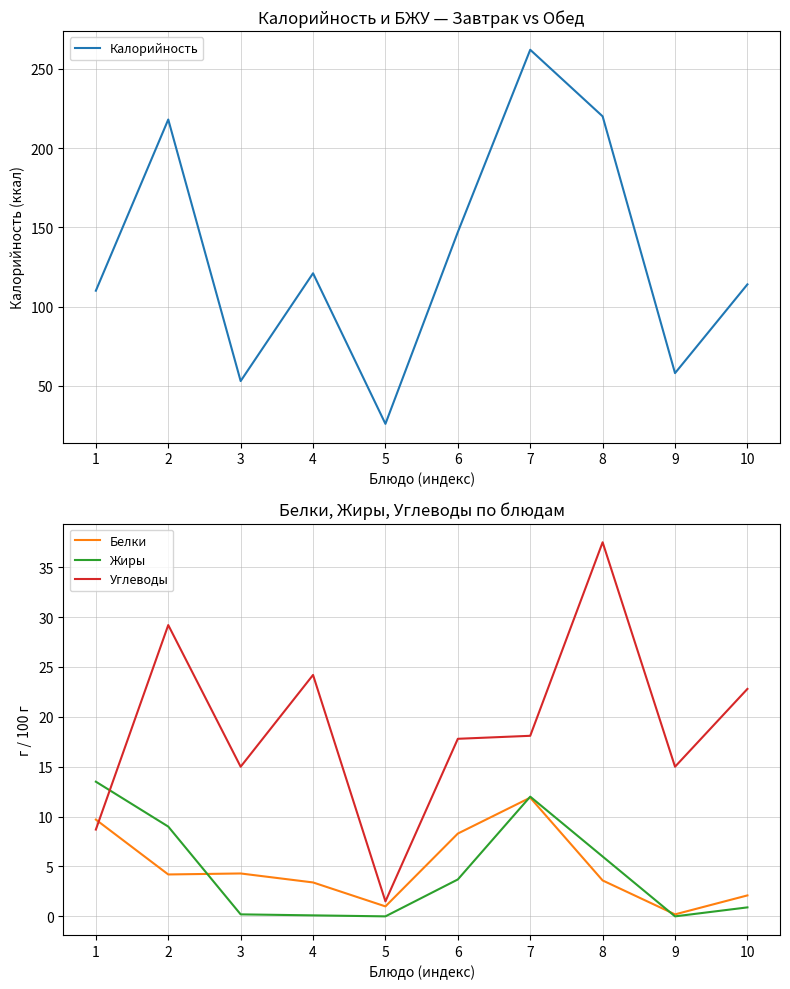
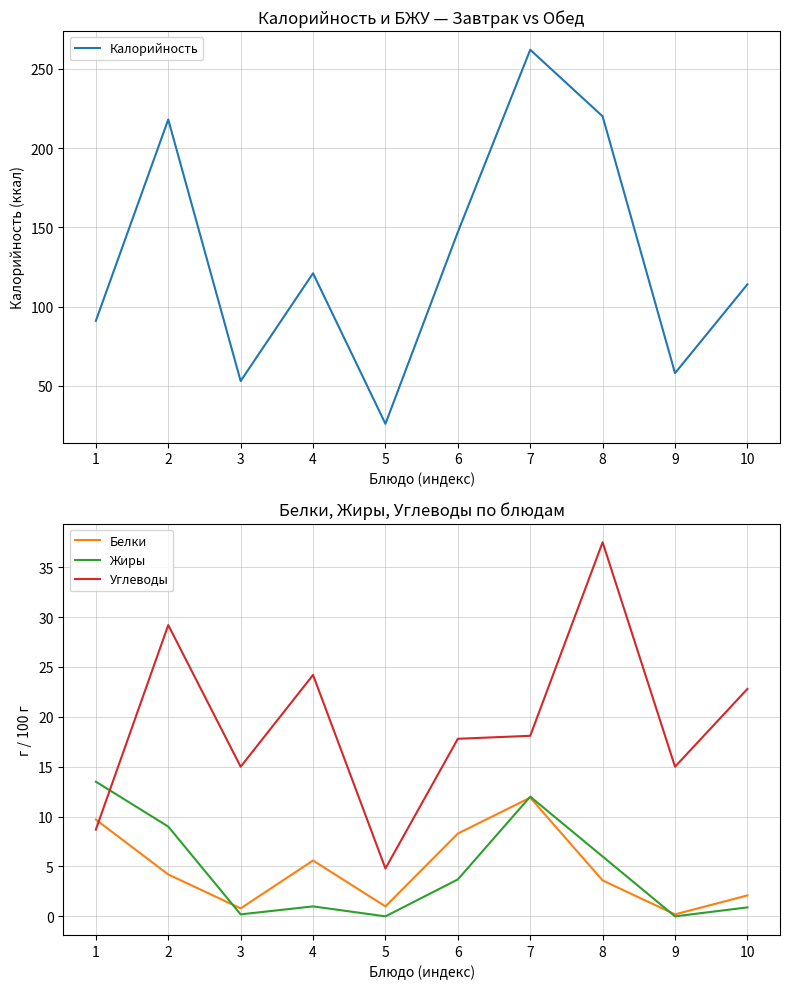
Калорийность и БЖУ — Завтрак vs Обед, 1: 110 -> 91
Белки, Жиры, Углеводы по блюдам, Белки, 3: 4 -> 1
Белки, Жиры, Углеводы по блюдам, Белки, 4: 3 -> 6
Белки, Жиры, Углеводы по блюдам, Жиры, 4: 0 -> 1
Белки, Жиры, Углеводы по блюдам, Углеводы, 5: 2 -> 5
